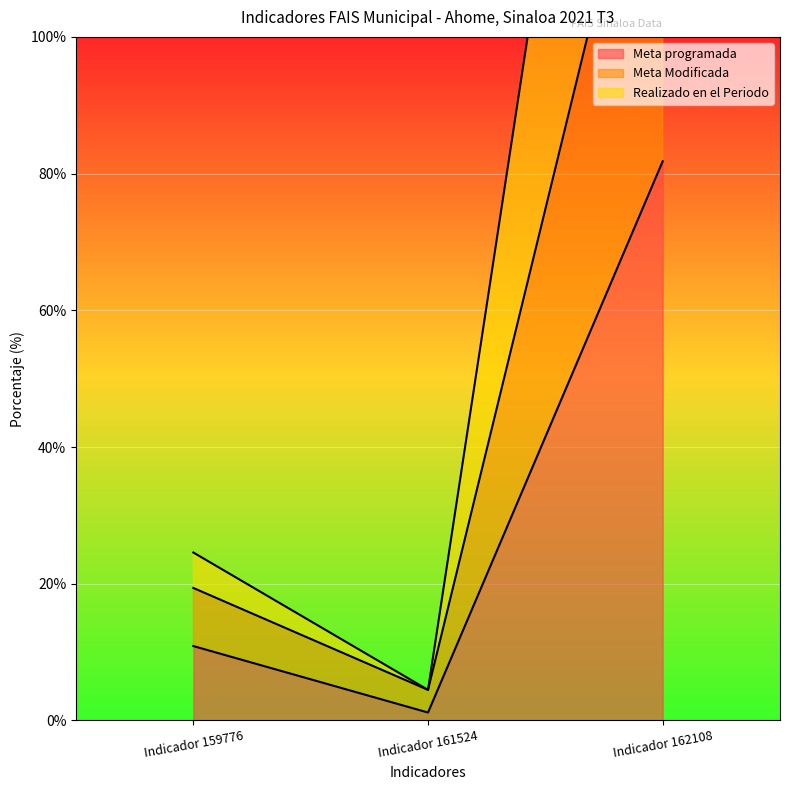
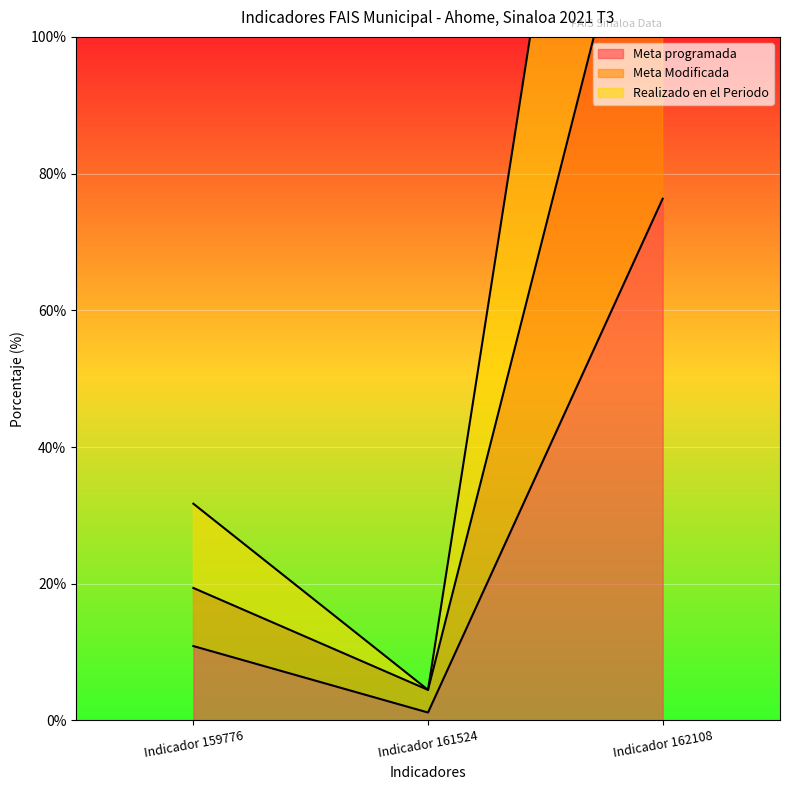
Realizado en el Periodo, Indicador 159776: 5% -> 12%
Meta programada, Indicador 162108: 82% -> 76%
